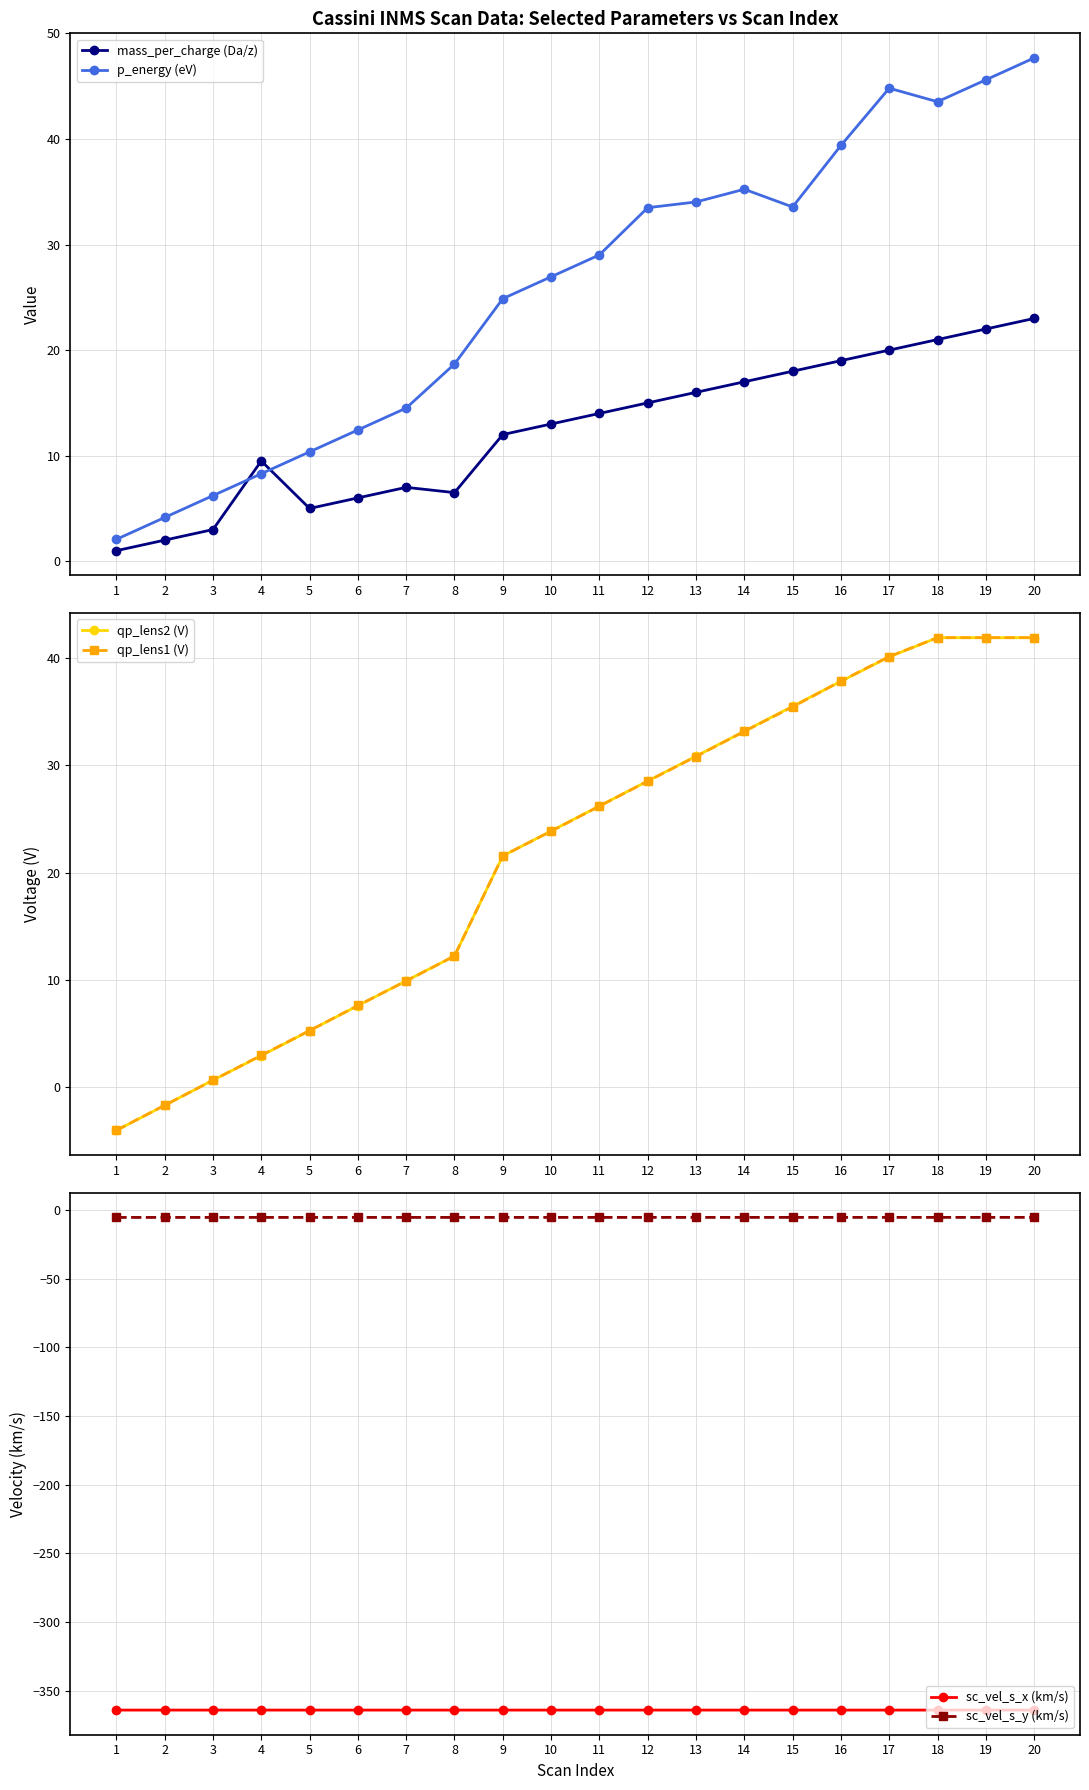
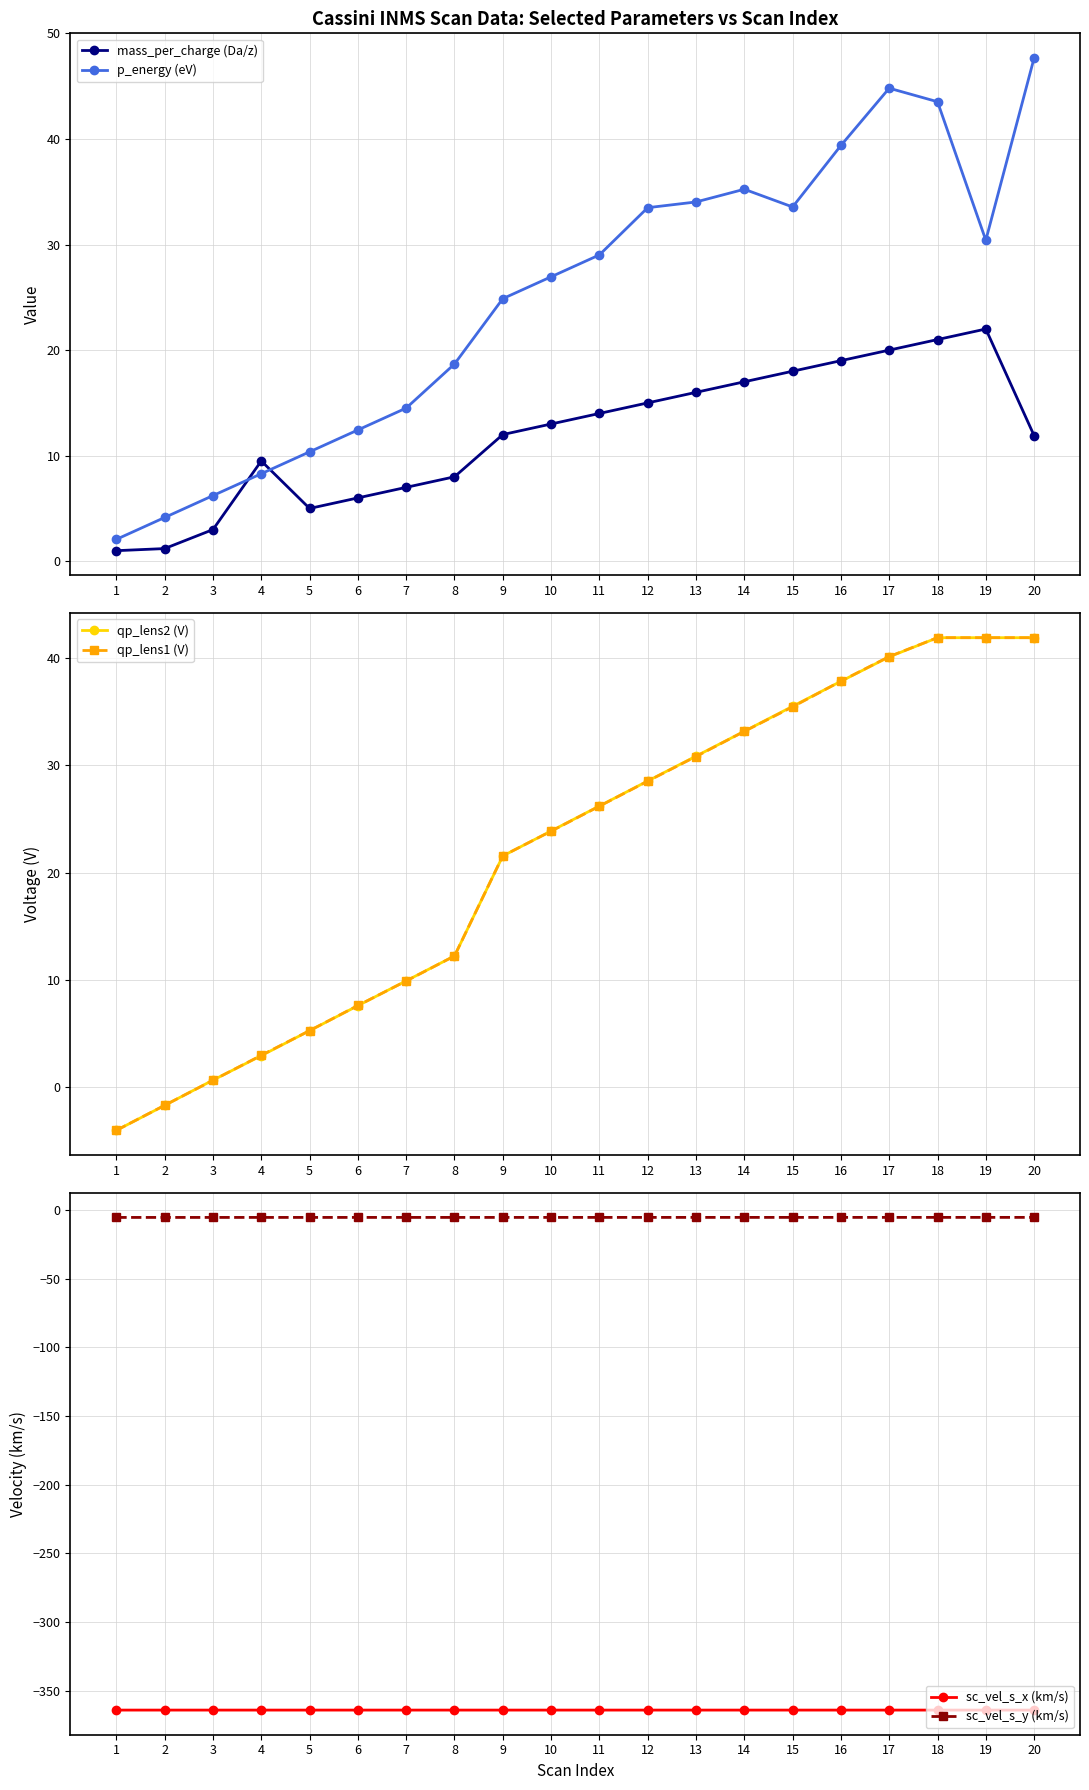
Cassini INMS Scan Data: Selected Parameters vs Scan Index, mass_per_charge (Da/z), 2: 2.0 -> 1.2
Cassini INMS Scan Data: Selected Parameters vs Scan Index, mass_per_charge (Da/z), 8: 6.5 -> 8.0
Cassini INMS Scan Data: Selected Parameters vs Scan Index, p_energy (eV), 19: 45.6 -> 30.4
Cassini INMS Scan Data: Selected Parameters vs Scan Index, mass_per_charge (Da/z), 20: 23.0 -> 11.9
